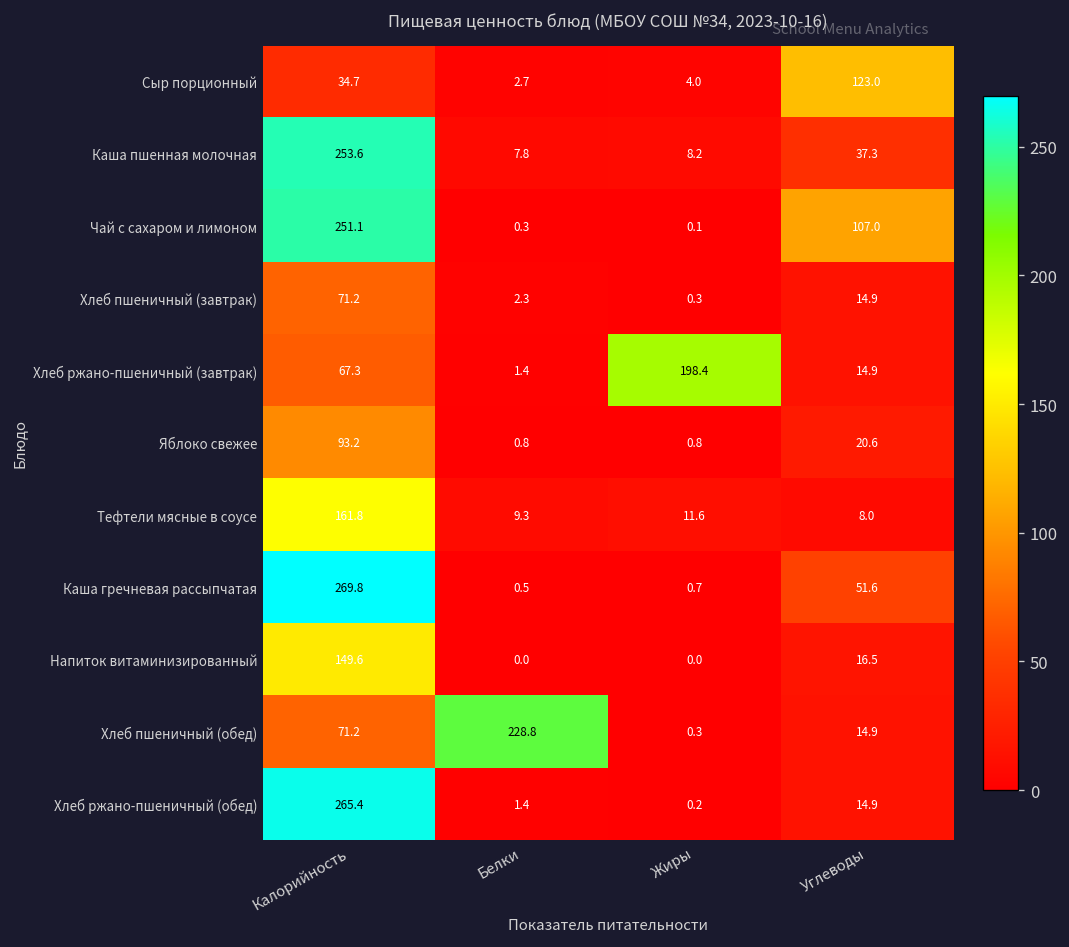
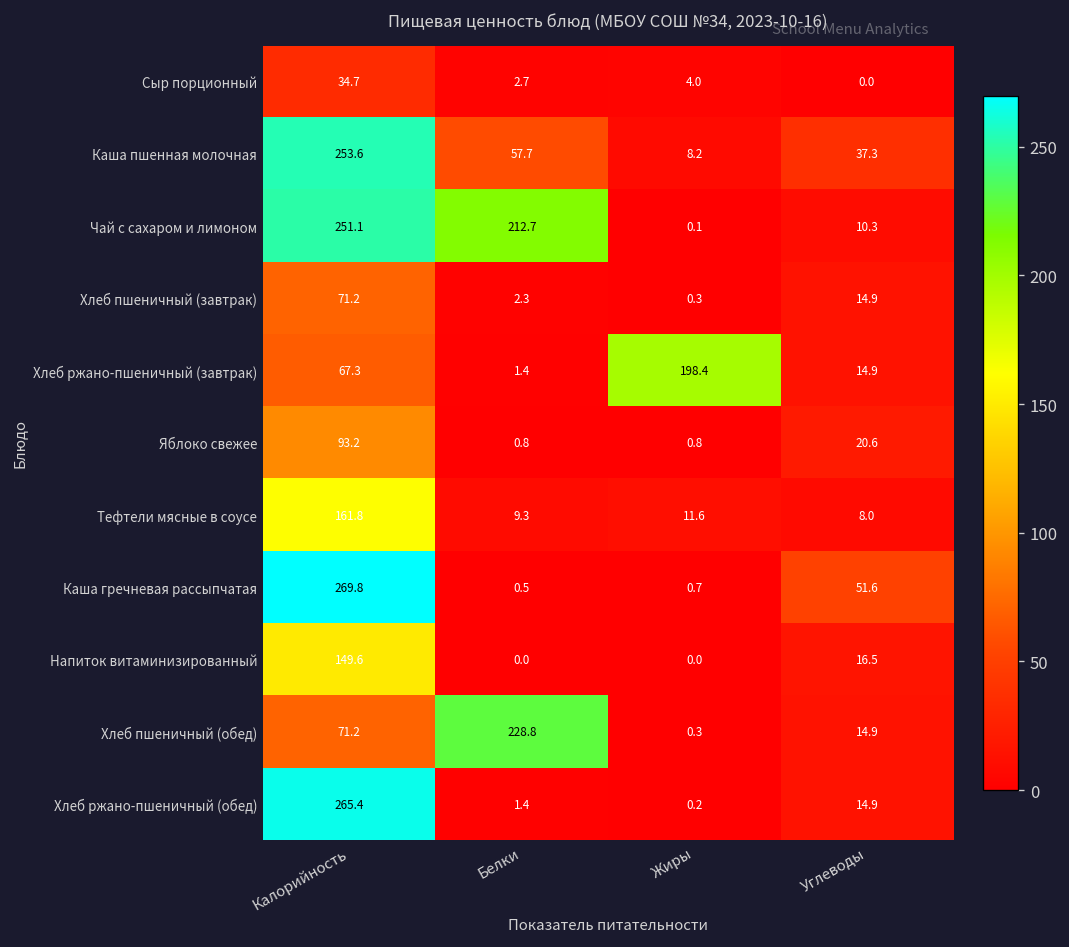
Сыр порционный, Углеводы: 123.0 -> 0.0
Каша пшенная молочная, Белки: 7.8 -> 57.7
Чай с сахаром и лимоном, Белки: 0.3 -> 212.7
Чай с сахаром и лимоном, Углеводы: 107.0 -> 10.3
